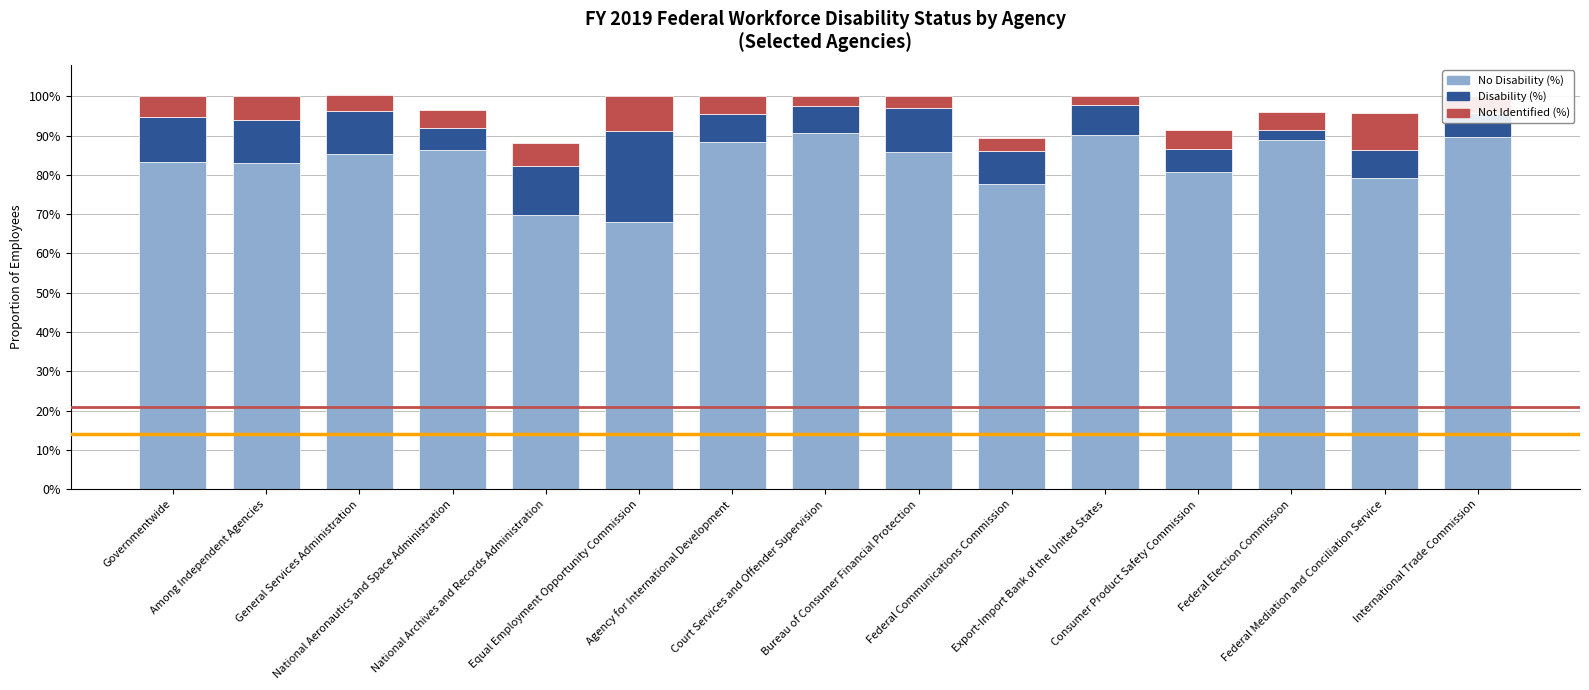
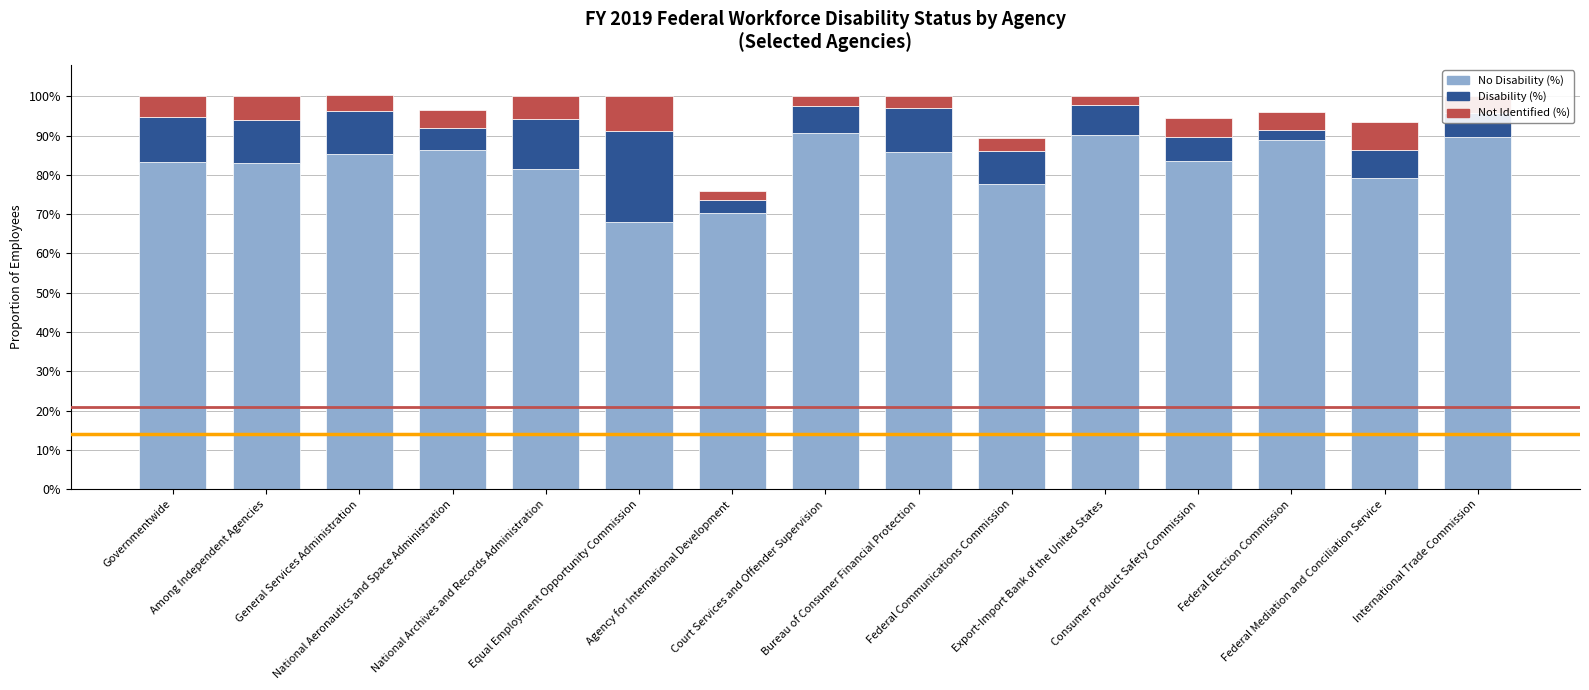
No Disability (%), National Archives and Records Administration: 70% -> 82%
No Disability (%), Agency for International Development: 88% -> 70%
Disability (%), Agency for International Development: 7% -> 3%
Not Identified (%), Agency for International Development: 4% -> 2%
No Disability (%), Consumer Product Safety Commission: 81% -> 84%
Not Identified (%), Federal Mediation and Conciliation Service: 9% -> 7%
